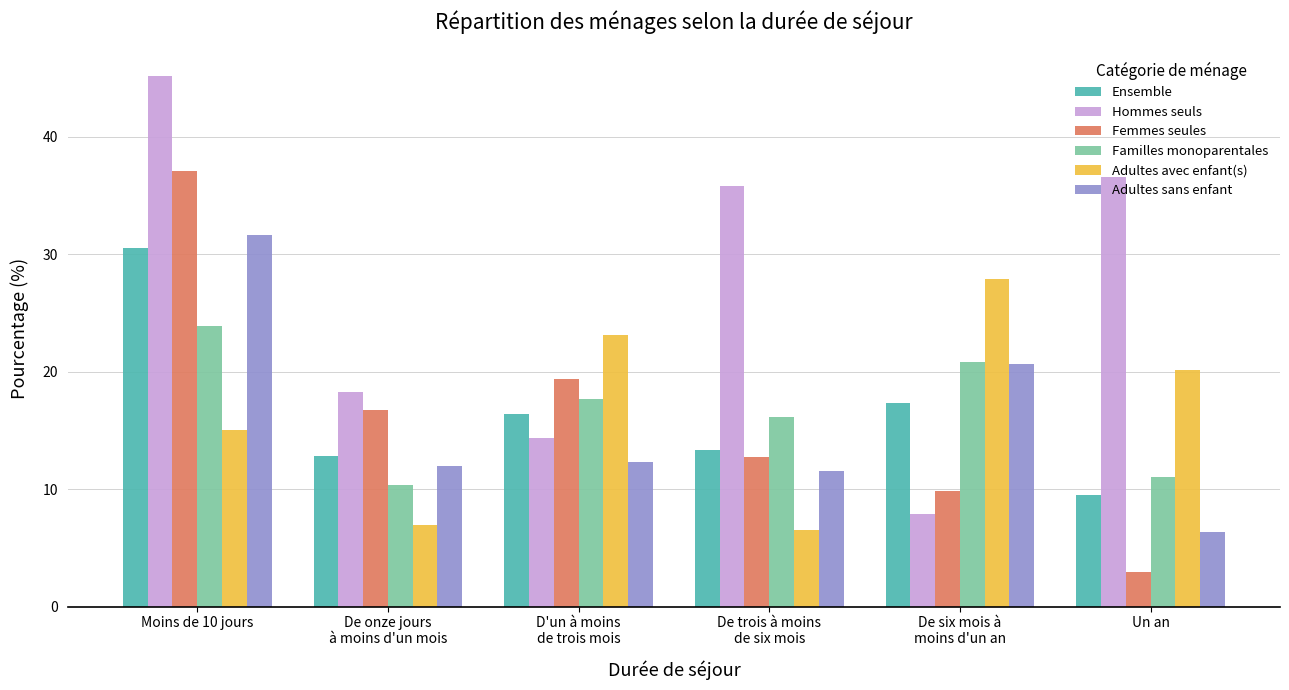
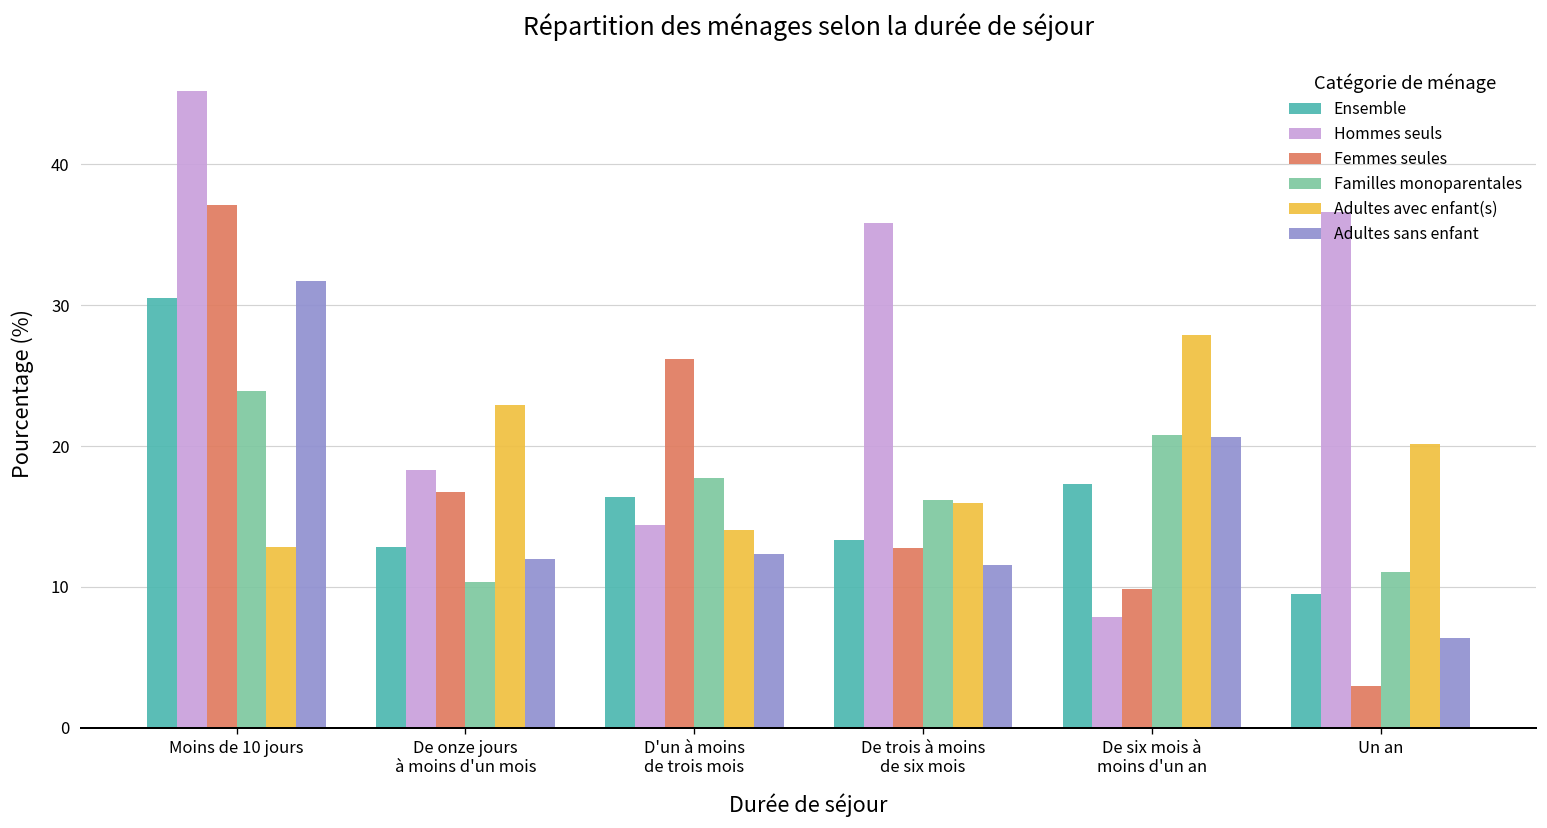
Adultes avec enfant(s), Moins de 10 jours: 15.0 -> 12.8
Adultes avec enfant(s), De onze jours à moins d'un mois: 7.0 -> 22.9
Femmes seules, D'un à moins de trois mois: 19.3 -> 26.2
Adultes avec enfant(s), D'un à moins de trois mois: 23.1 -> 14.0
Adultes avec enfant(s), De trois à moins de six mois: 6.6 -> 16.0
